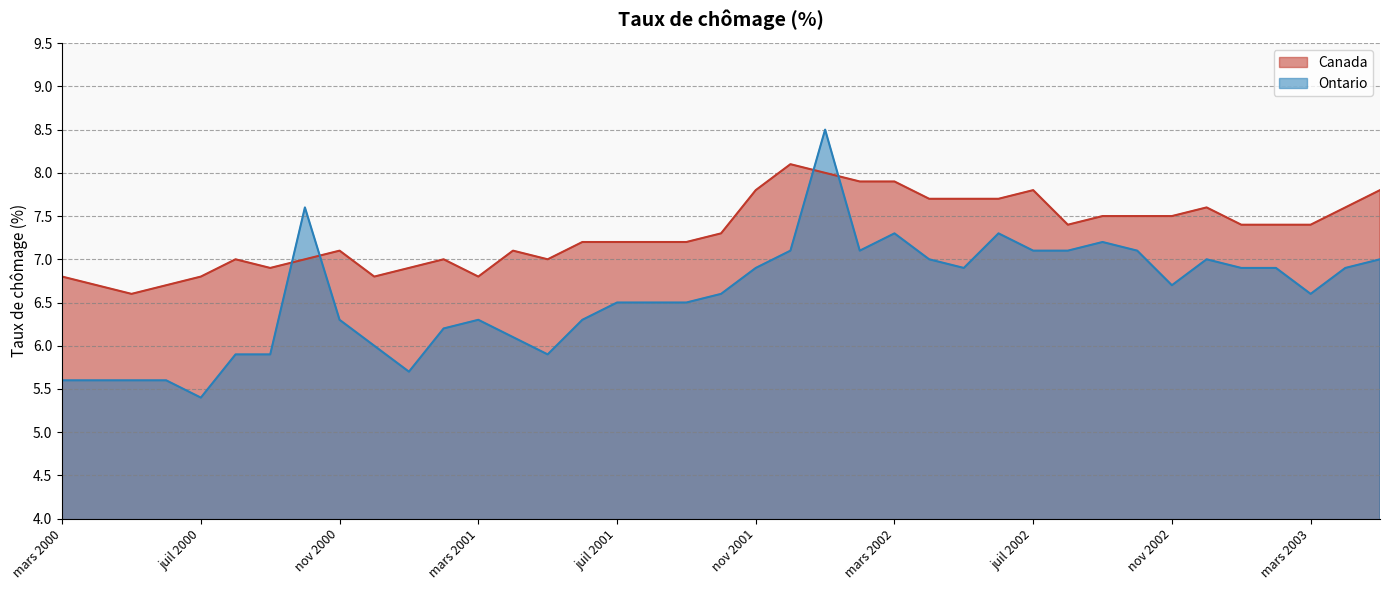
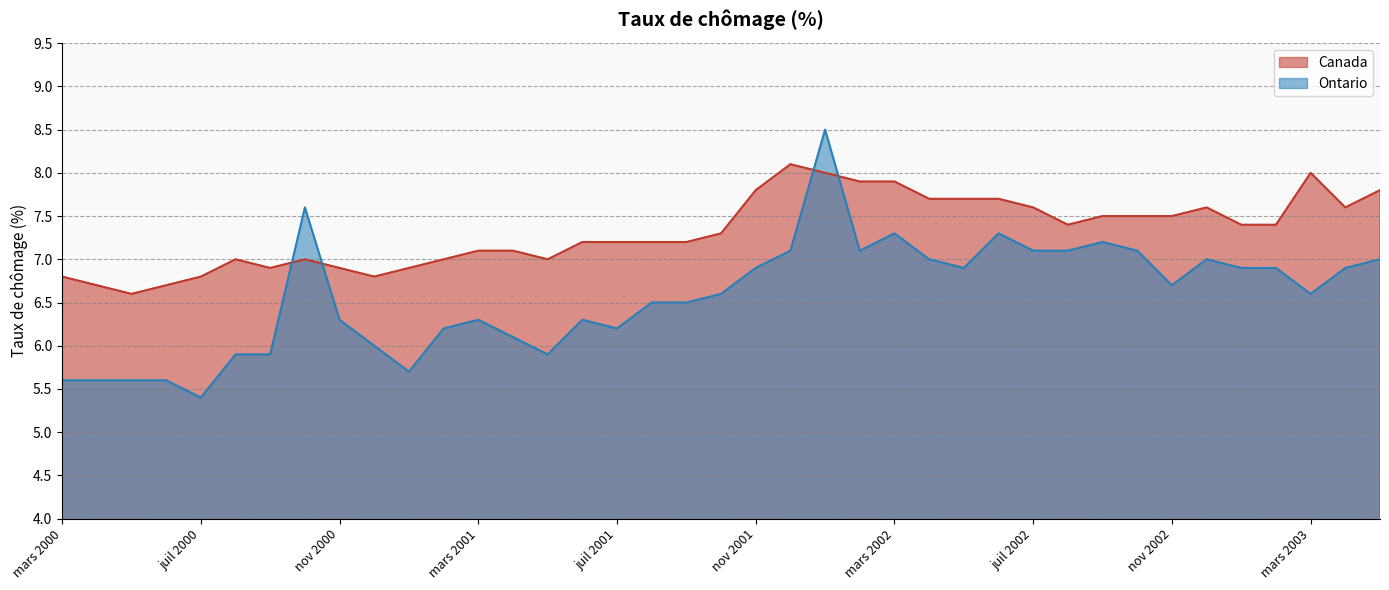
Canada, nov 2000: 7.1 -> 6.9
Canada, mars 2001: 6.8 -> 7.1
Ontario, juil 2001: 6.5 -> 6.2
Canada, juil 2002: 7.8 -> 7.6
Canada, mars 2003: 7.4 -> 8.0
